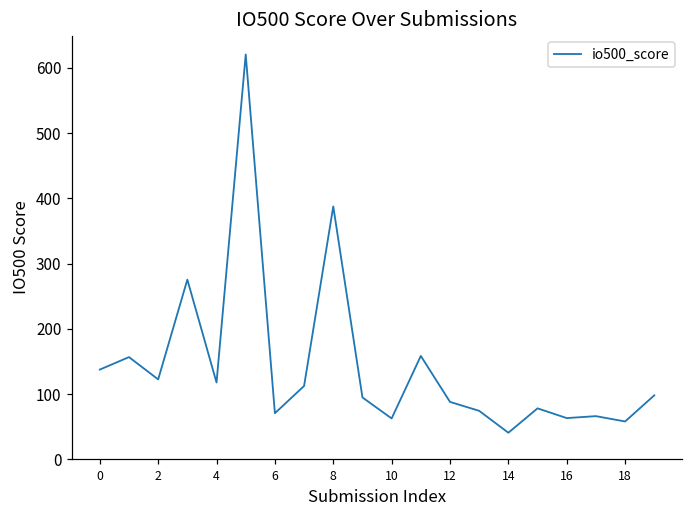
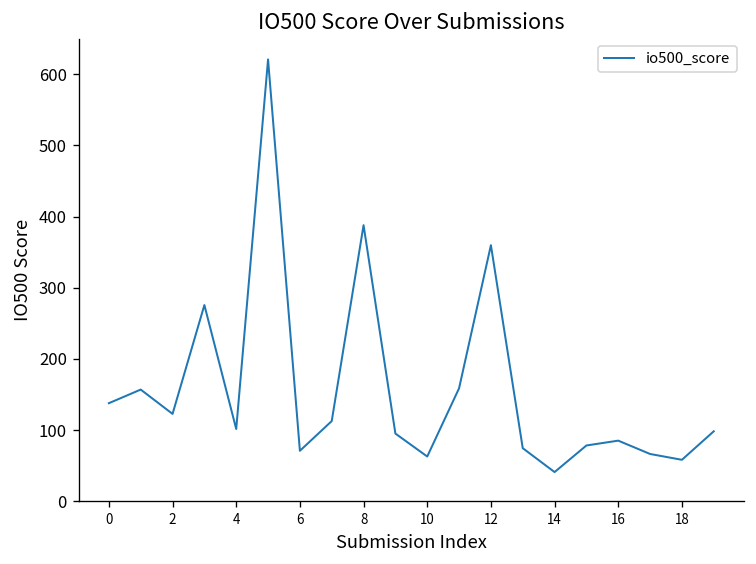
4: 120 -> 100
12: 90 -> 360
16: 60 -> 90
